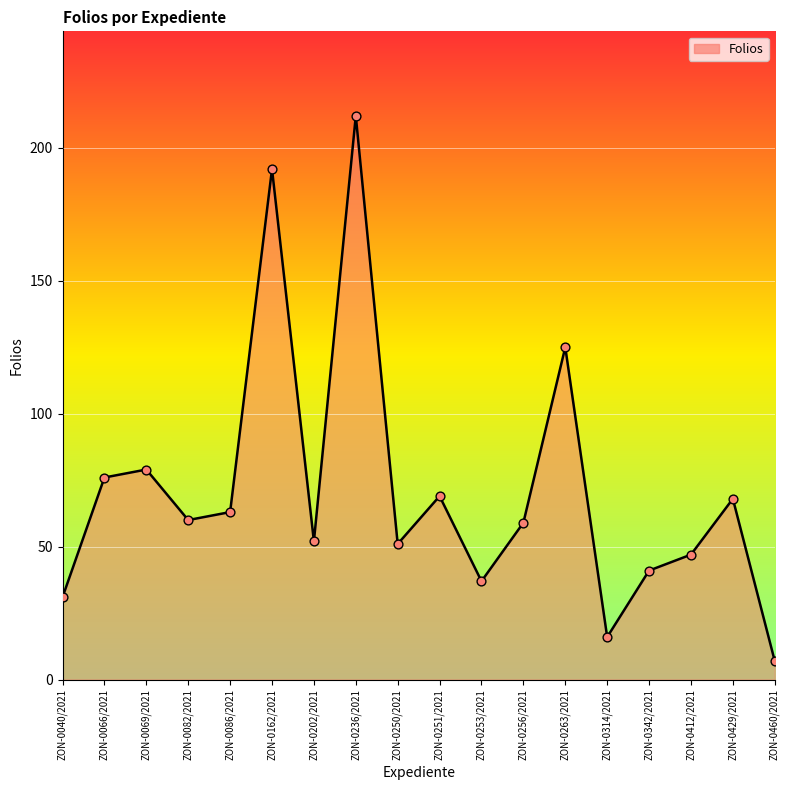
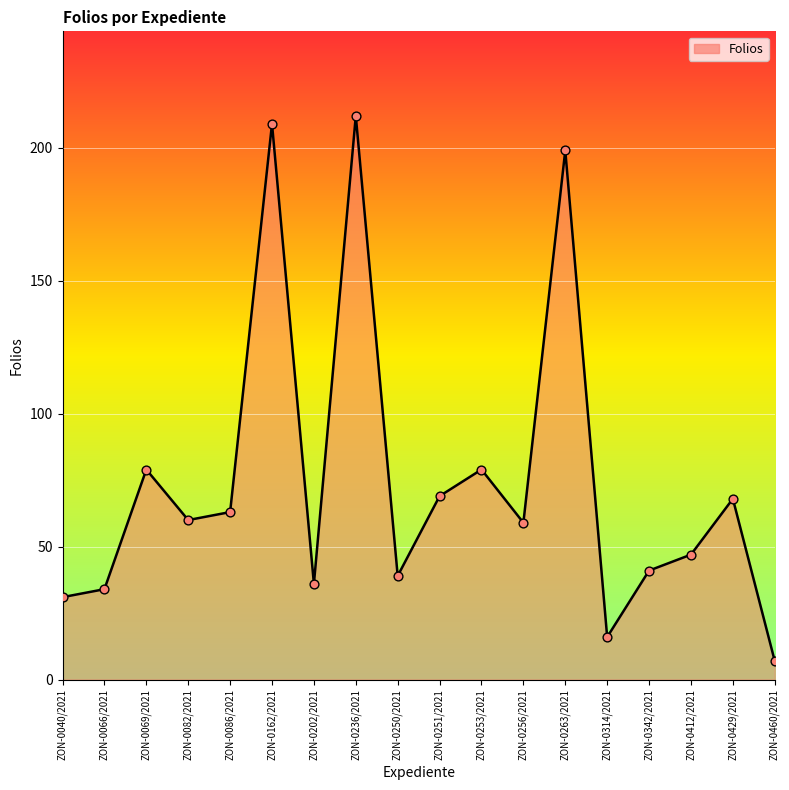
ZON-0066/2021: 76 -> 34
ZON-0162/2021: 192 -> 209
ZON-0202/2021: 52 -> 36
ZON-0250/2021: 51 -> 39
ZON-0253/2021: 37 -> 79
ZON-0263/2021: 125 -> 199
